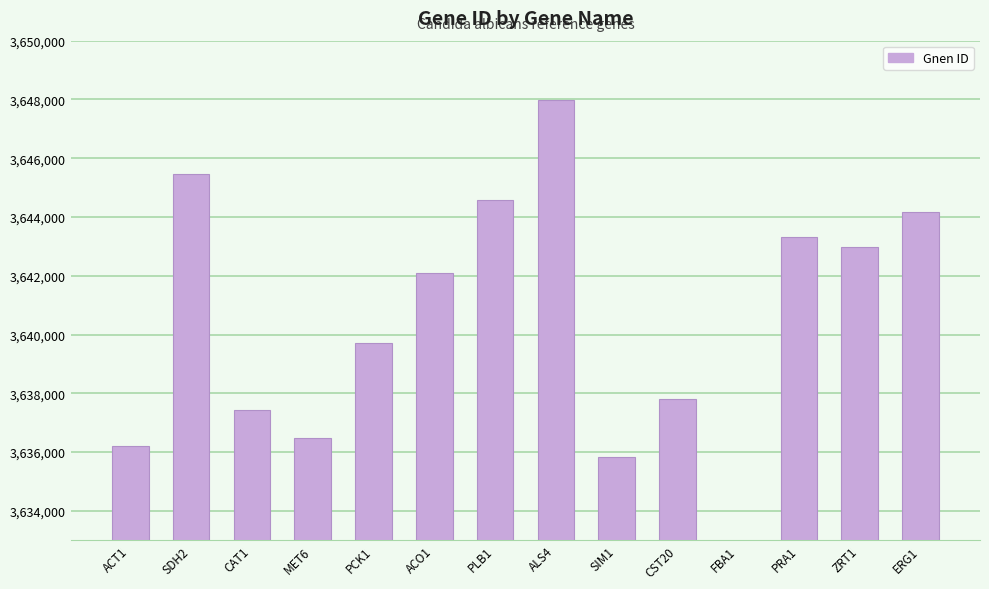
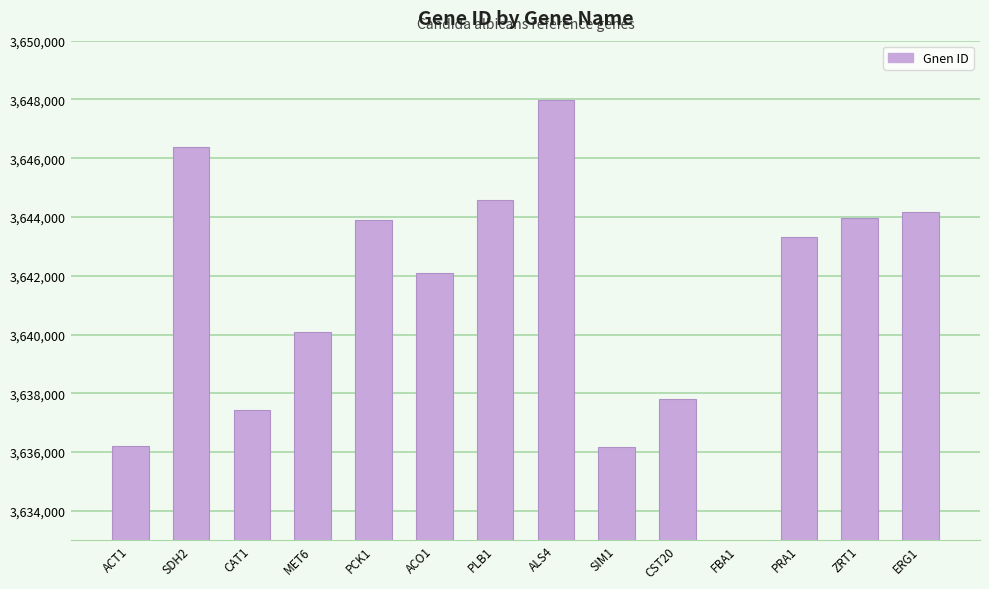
SDH2: 3,645,500 -> 3,646,400
MET6: 3,636,500 -> 3,640,100
PCK1: 3,639,700 -> 3,643,900
SIM1: 3,635,800 -> 3,636,200
ZRT1: 3,643,000 -> 3,644,000
